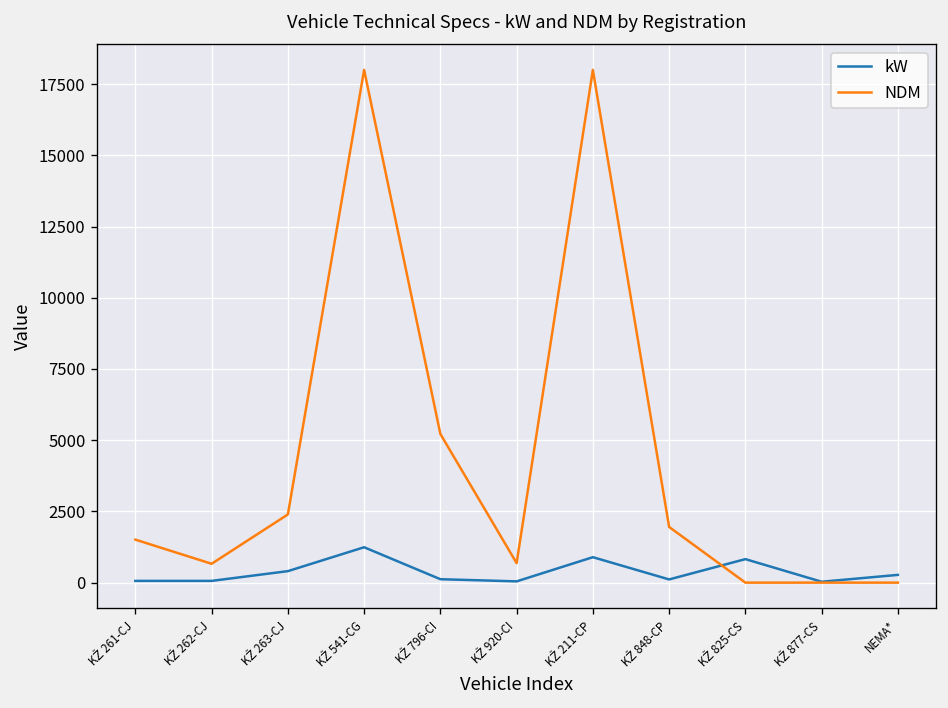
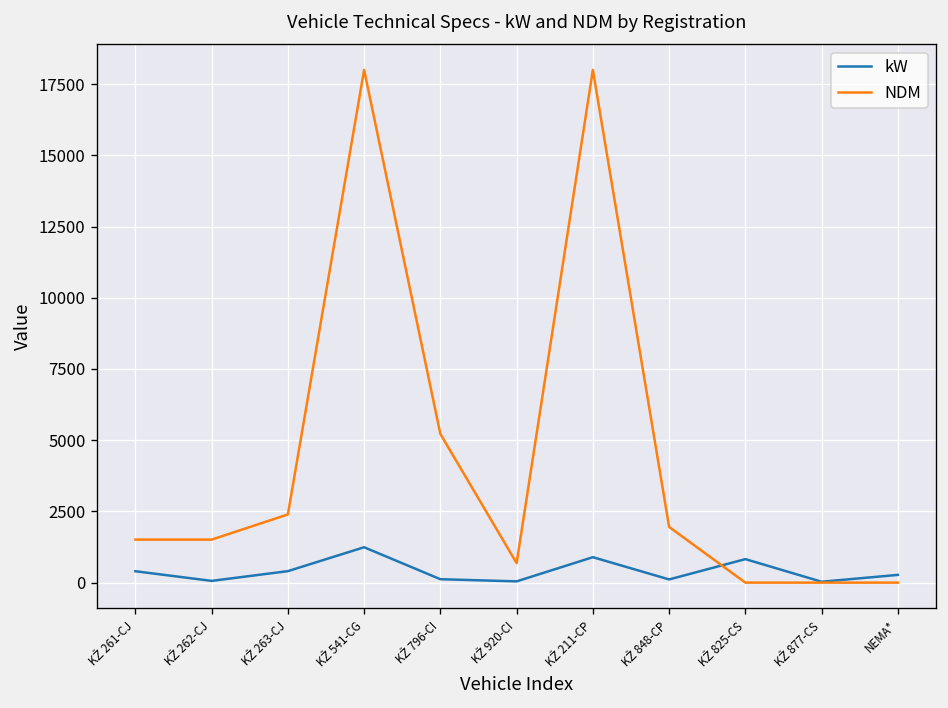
kW, KŽ 261-CJ: 100 -> 400
NDM, KŽ 262-CJ: 700 -> 1500
